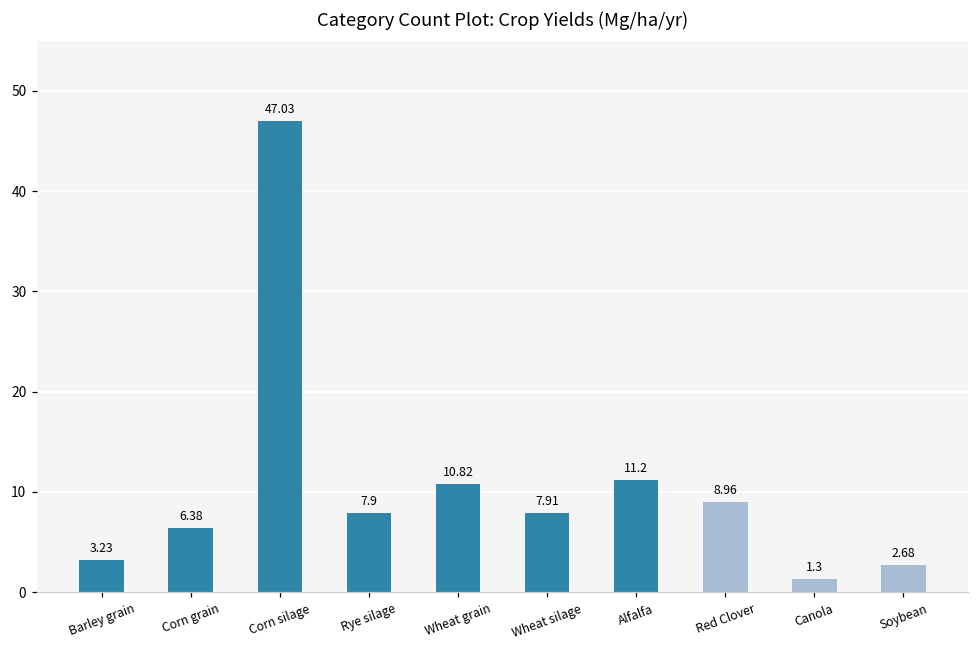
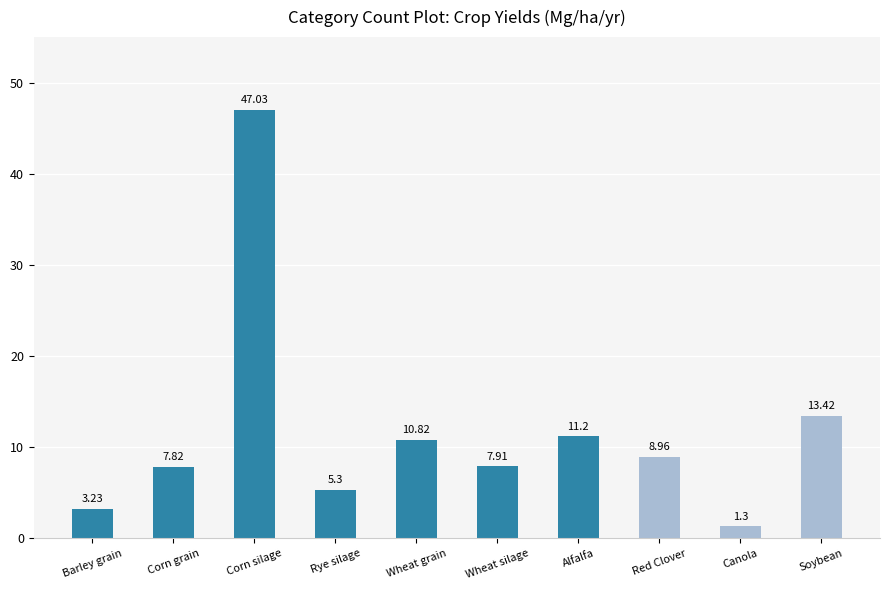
Corn grain: 6.38 -> 7.82
Rye silage: 7.9 -> 5.3
Soybean: 2.68 -> 13.42
